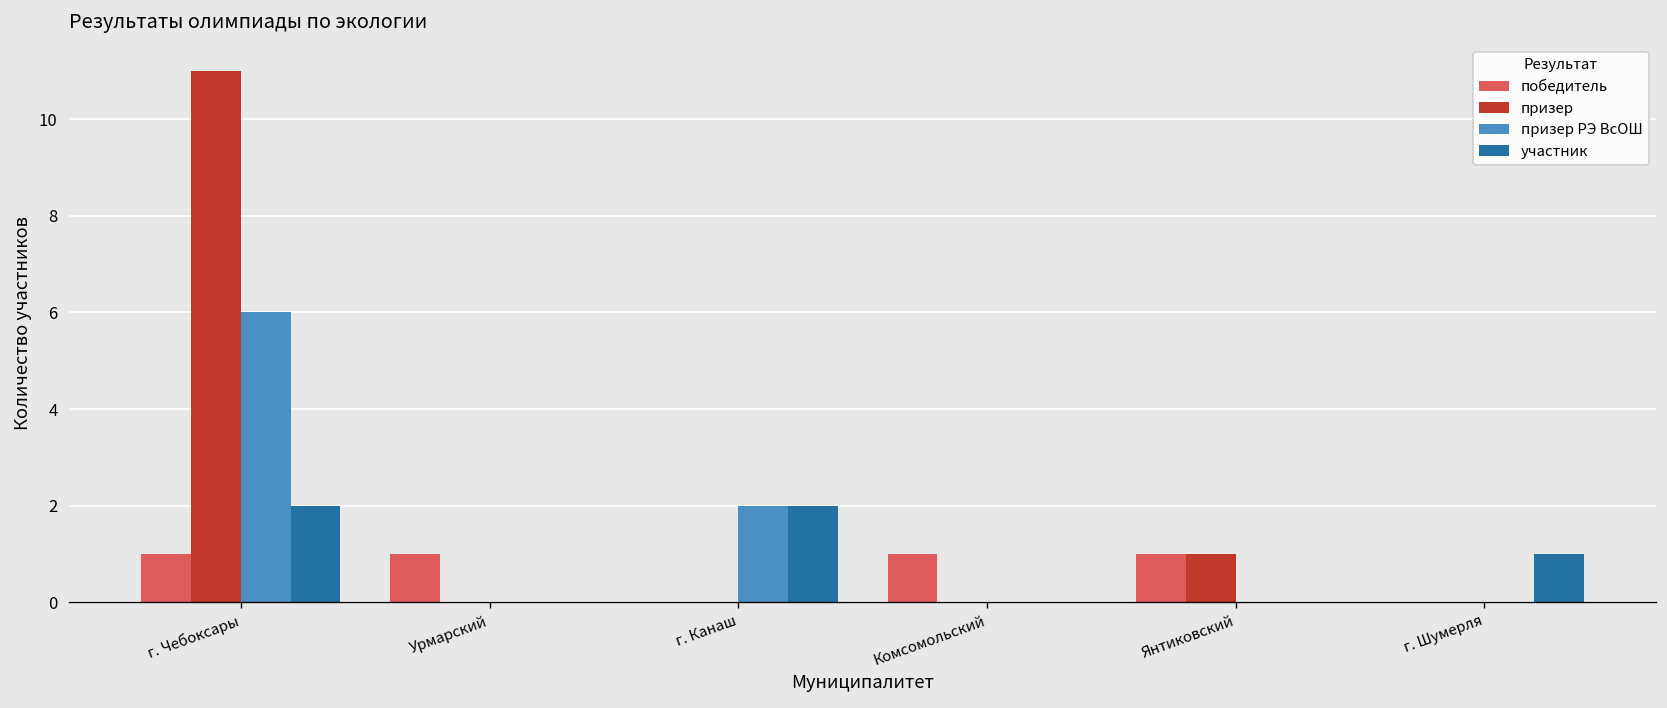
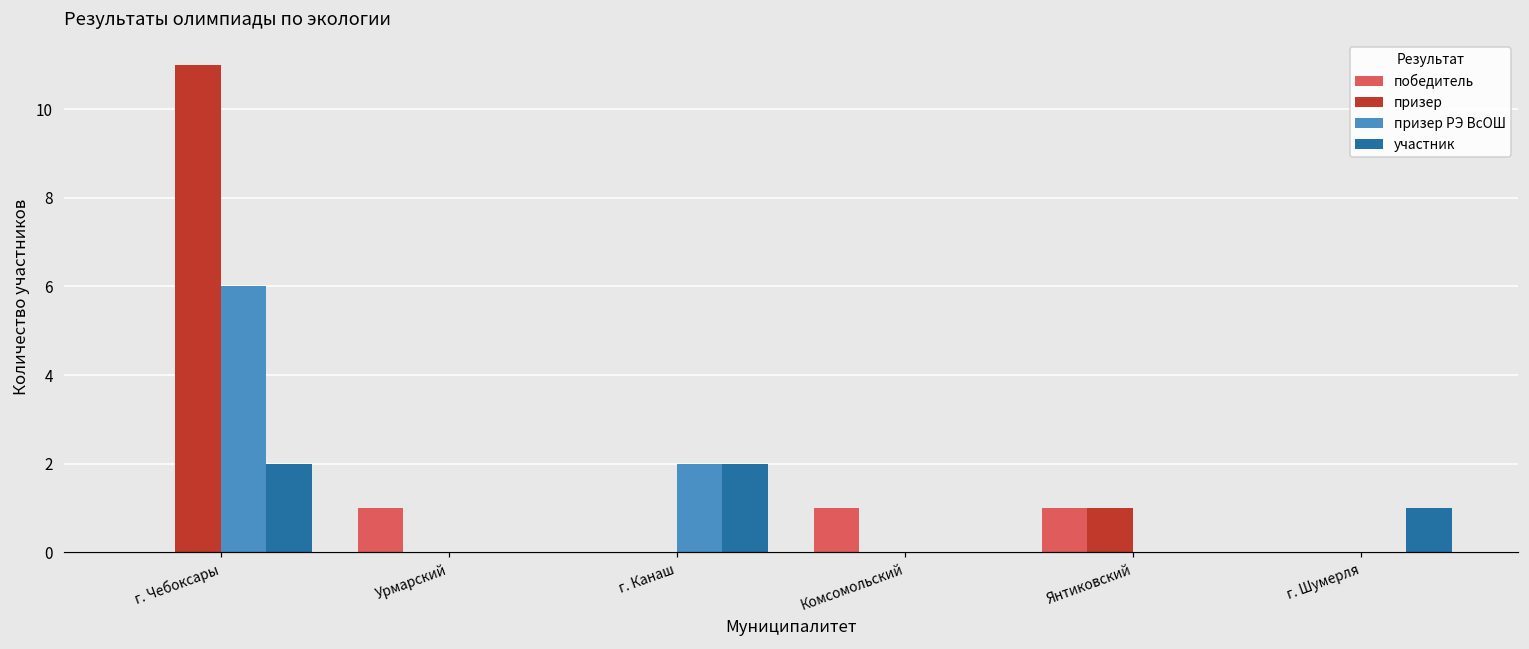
победитель, г. Чебоксары: 1 -> 0
